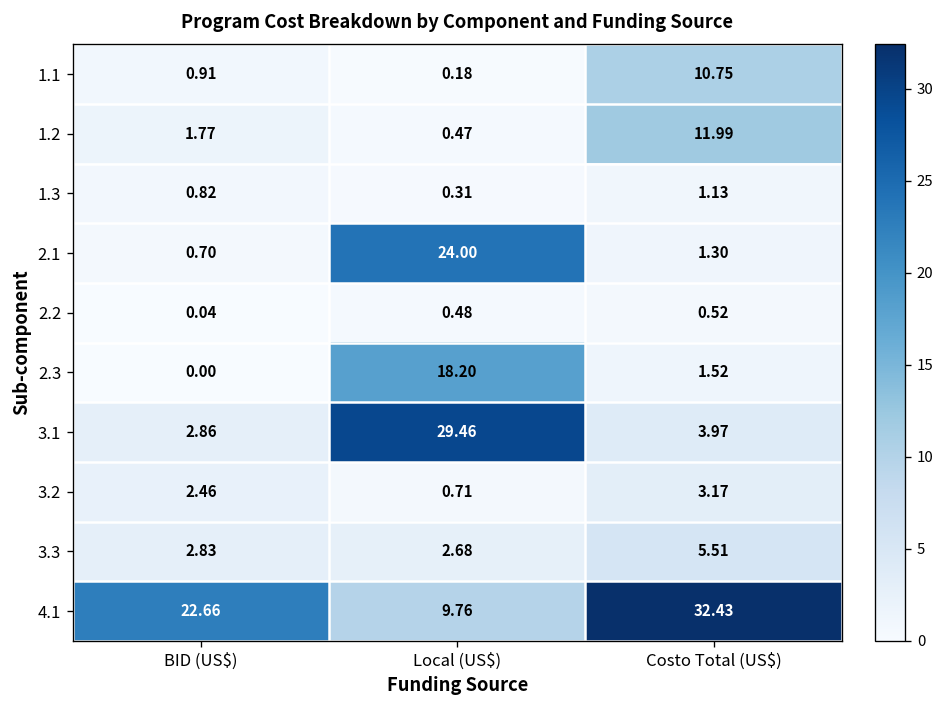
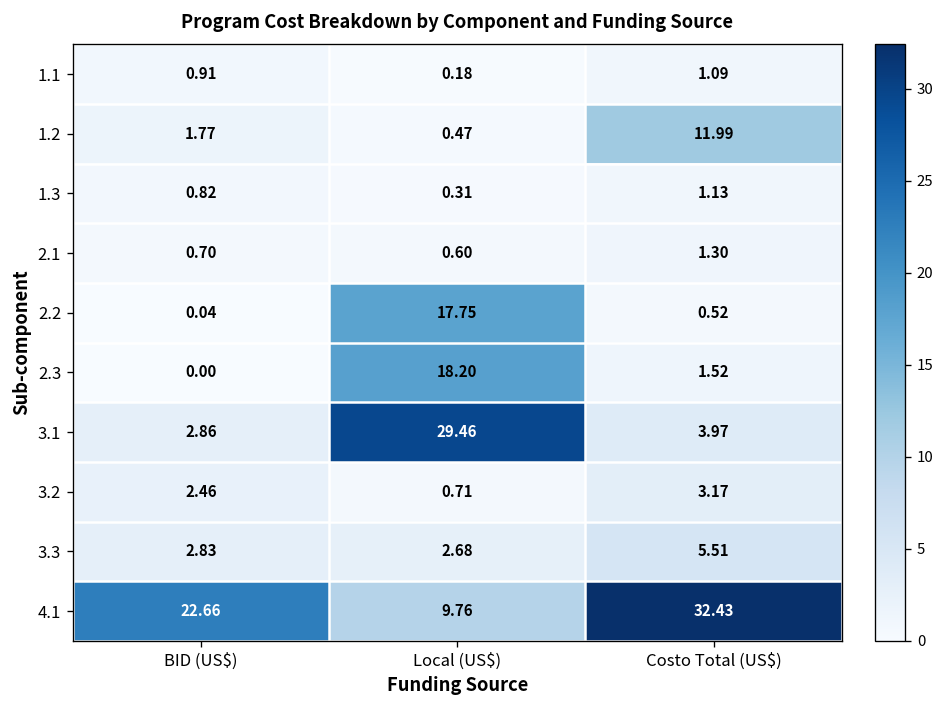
1.1, Costo Total (US$): 10.75 -> 1.09
2.1, Local (US$): 24.00 -> 0.60
2.2, Local (US$): 0.48 -> 17.75
